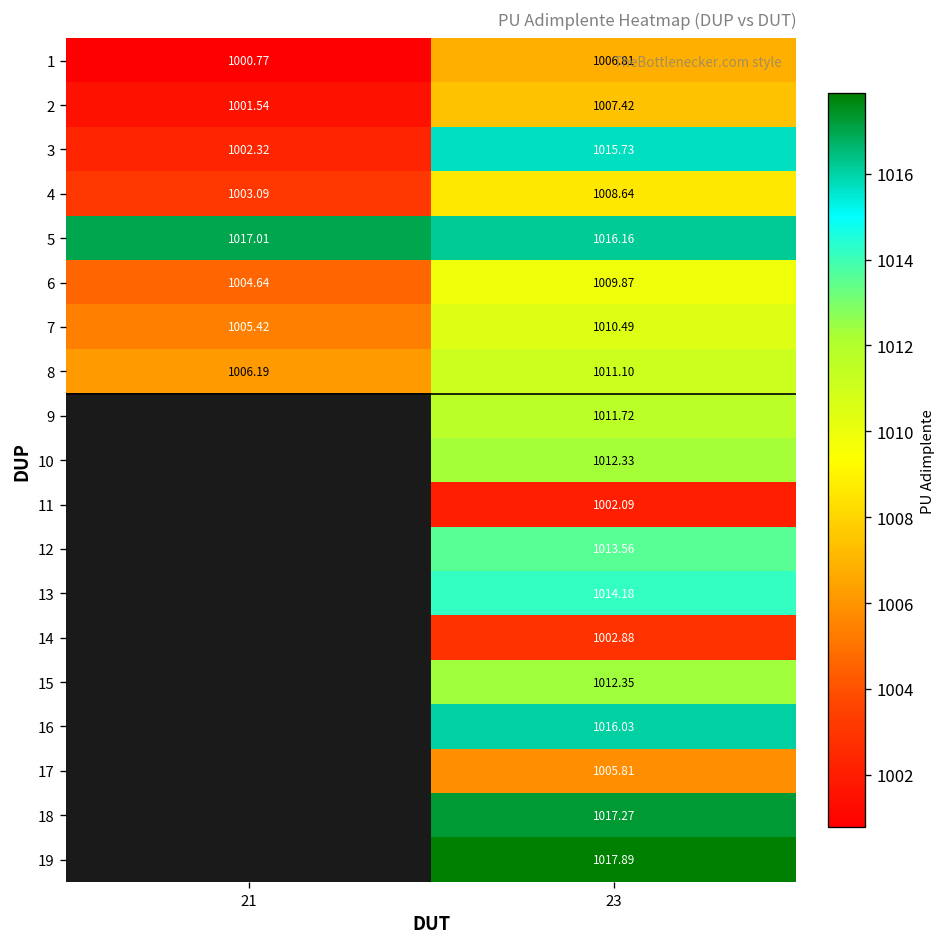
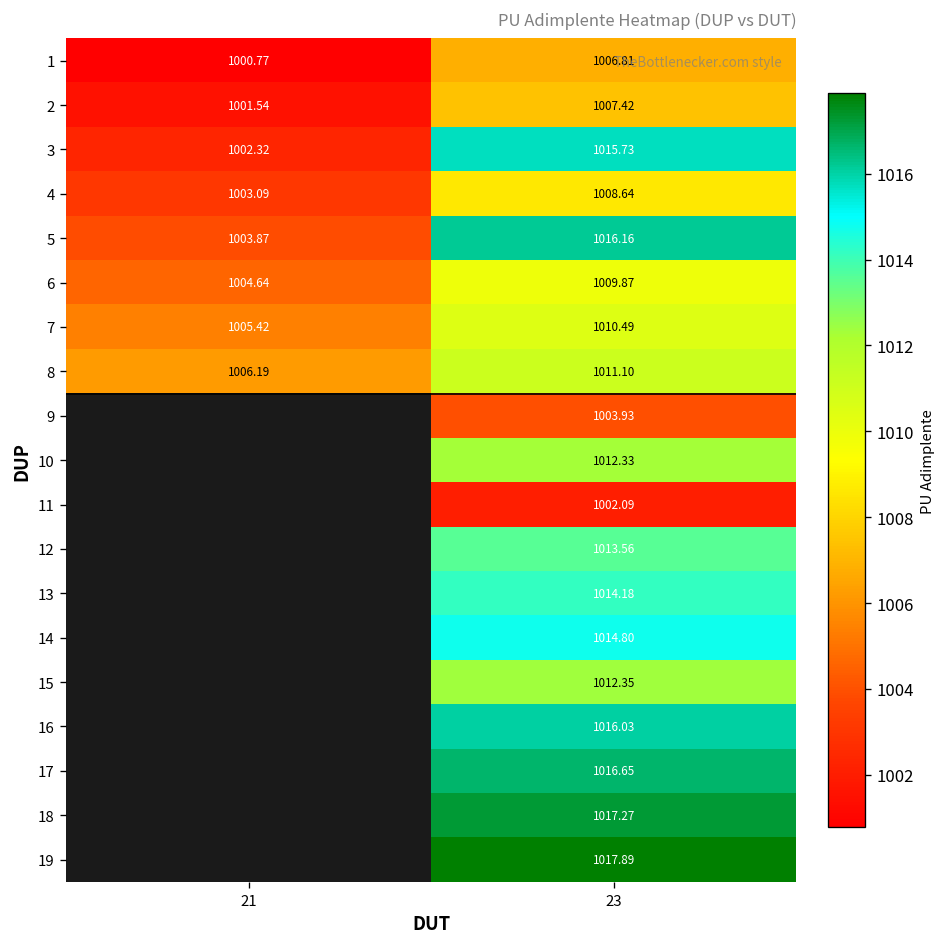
5, 21: 1017.01 -> 1003.87
9, 23: 1011.72 -> 1003.93
14, 23: 1002.88 -> 1014.80
17, 23: 1005.81 -> 1016.65
